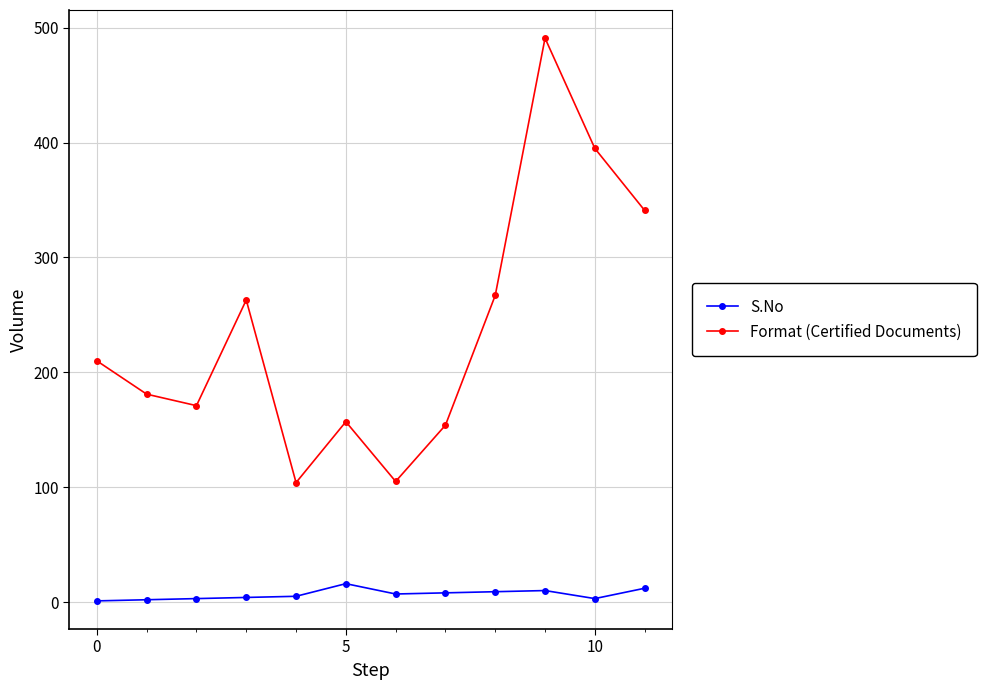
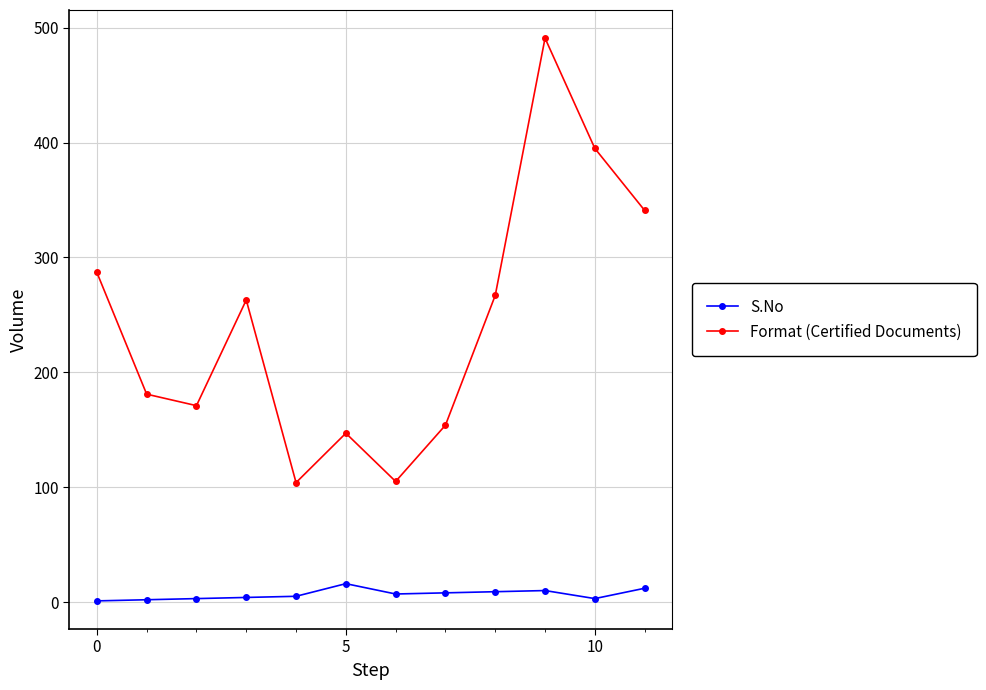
Format (Certified Documents), 0: 210 -> 287
Format (Certified Documents), 5: 157 -> 147
